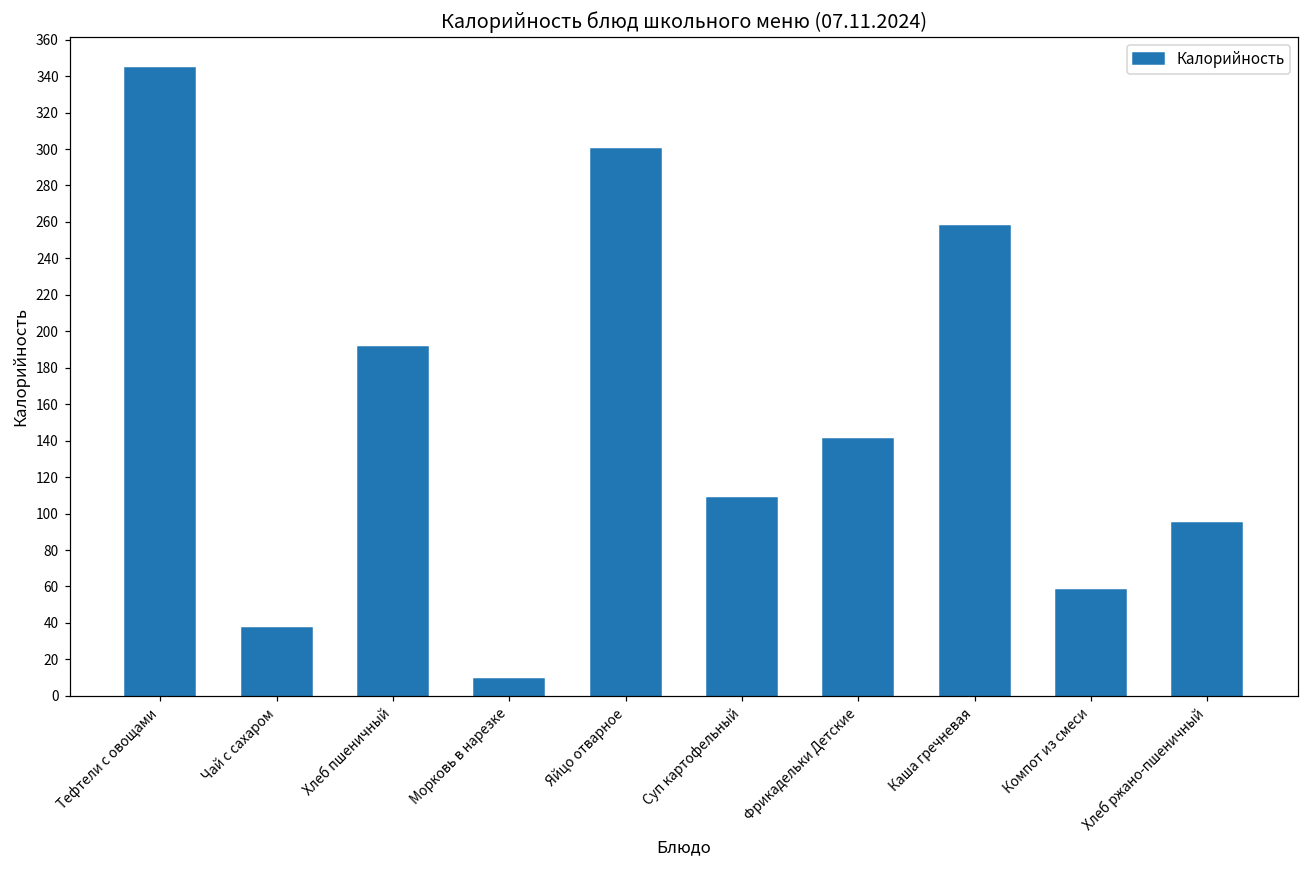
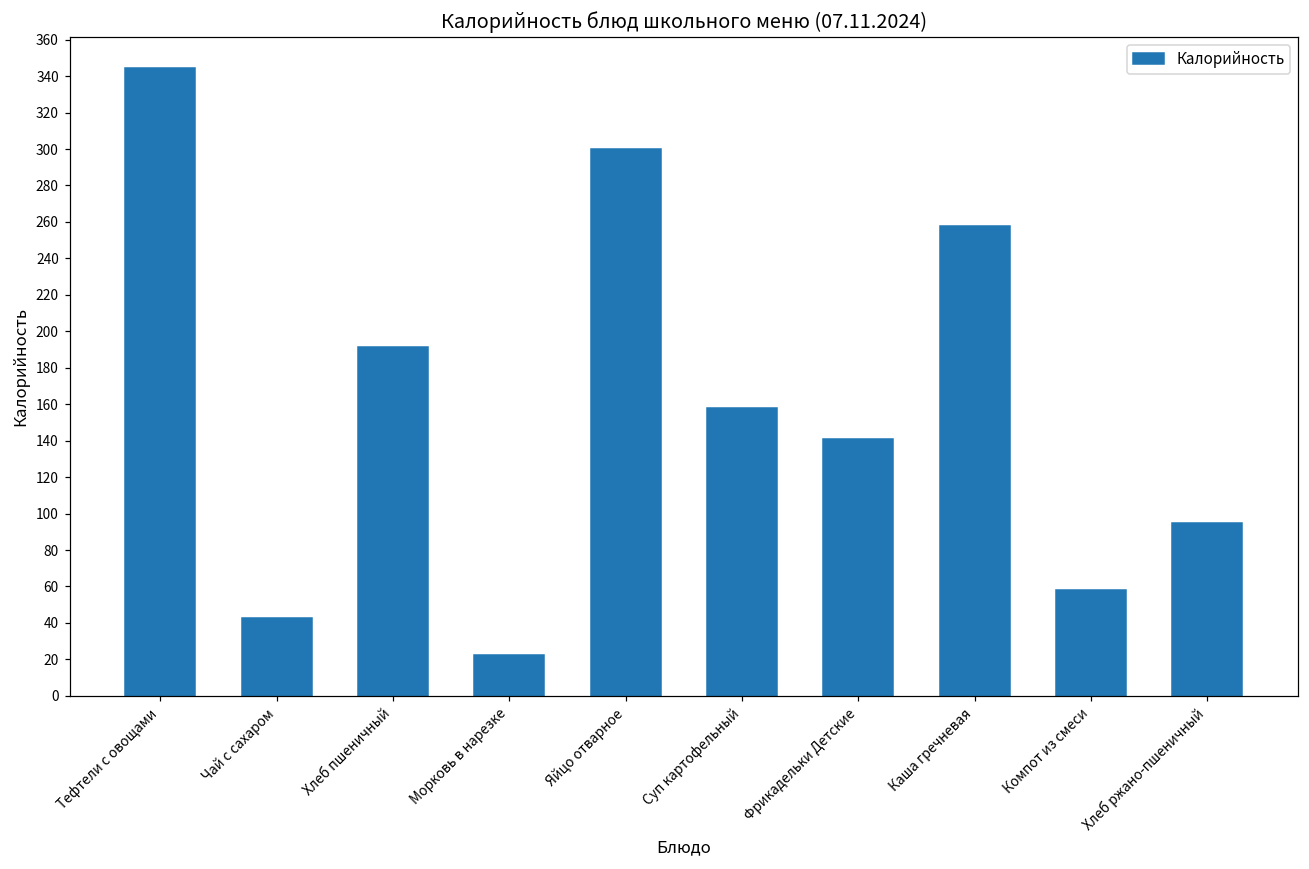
Чай с сахаром: 37 -> 43
Морковь в нарезке: 9 -> 22
Суп картофельный: 108 -> 158
